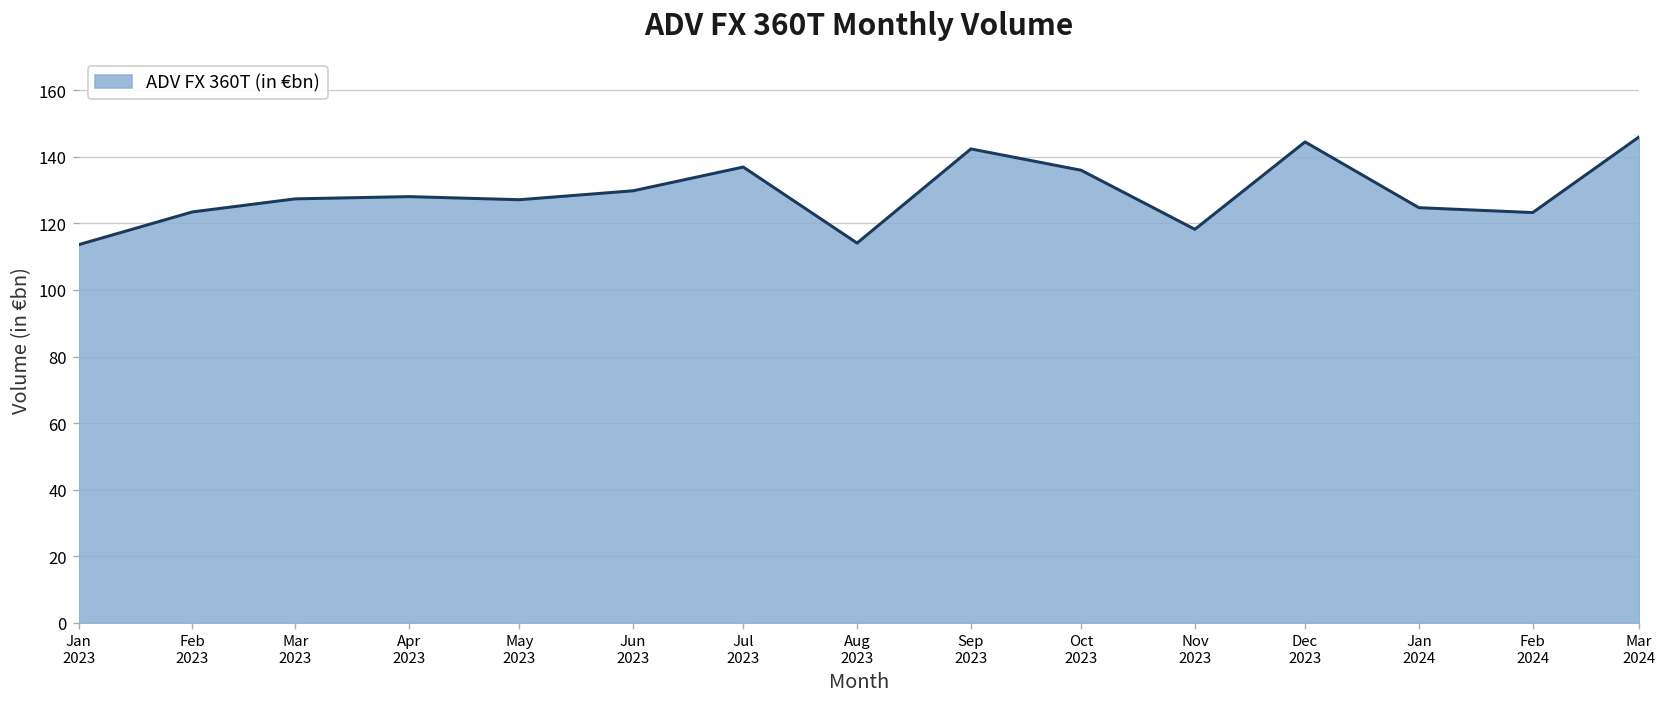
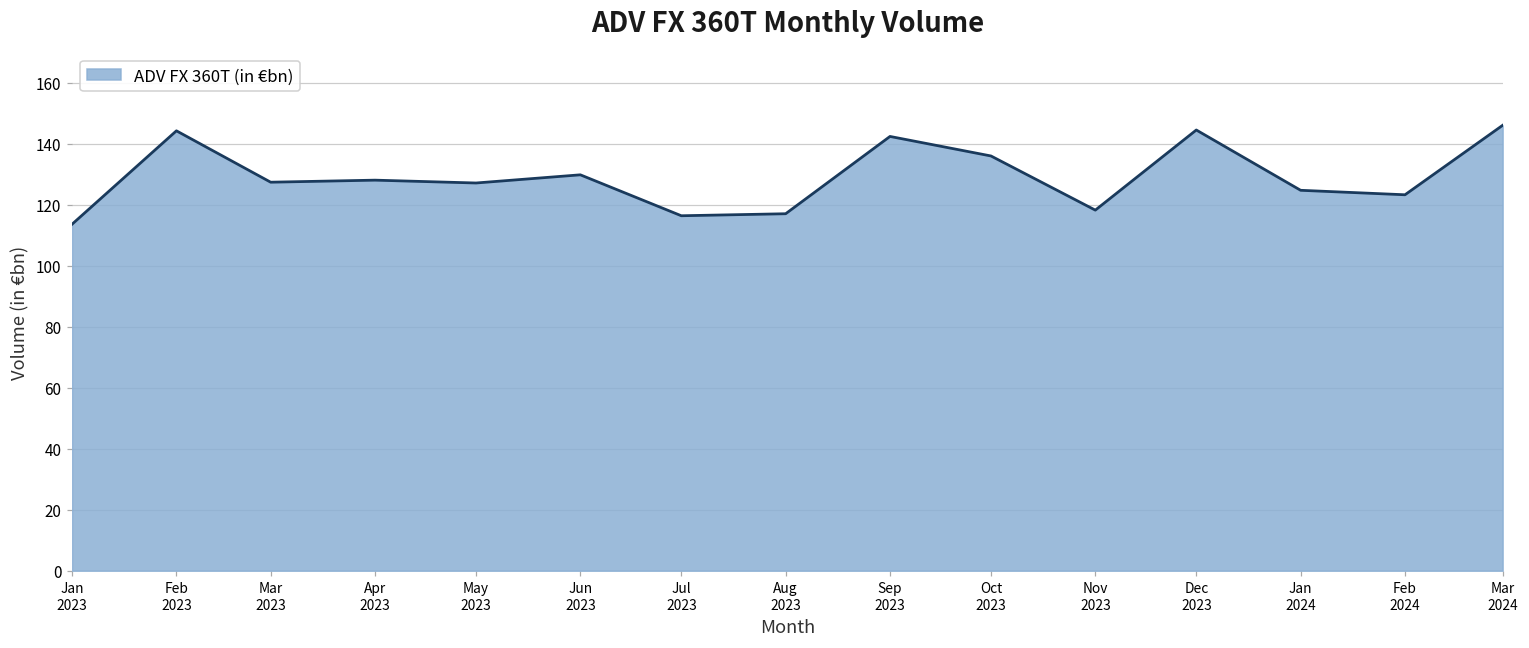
Feb 2023: 123 -> 144
Jul 2023: 137 -> 116
Aug 2023: 114 -> 117
